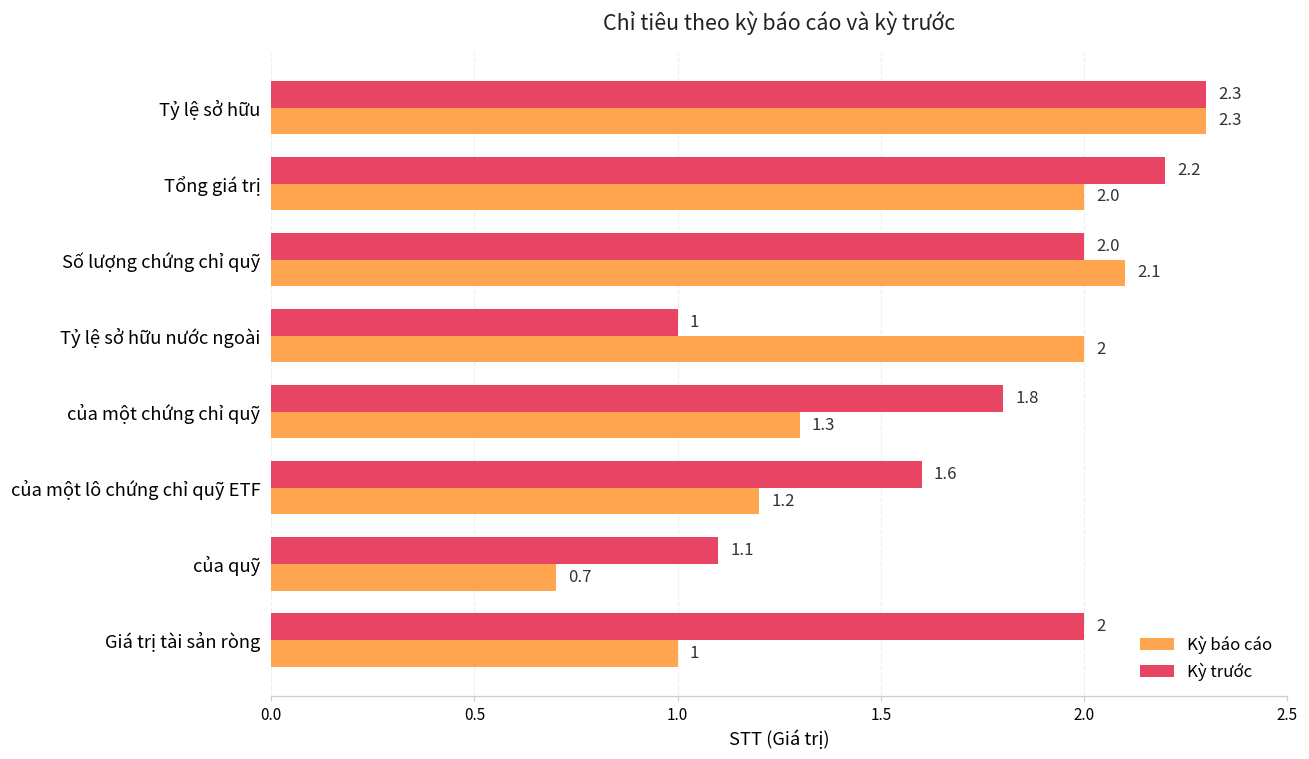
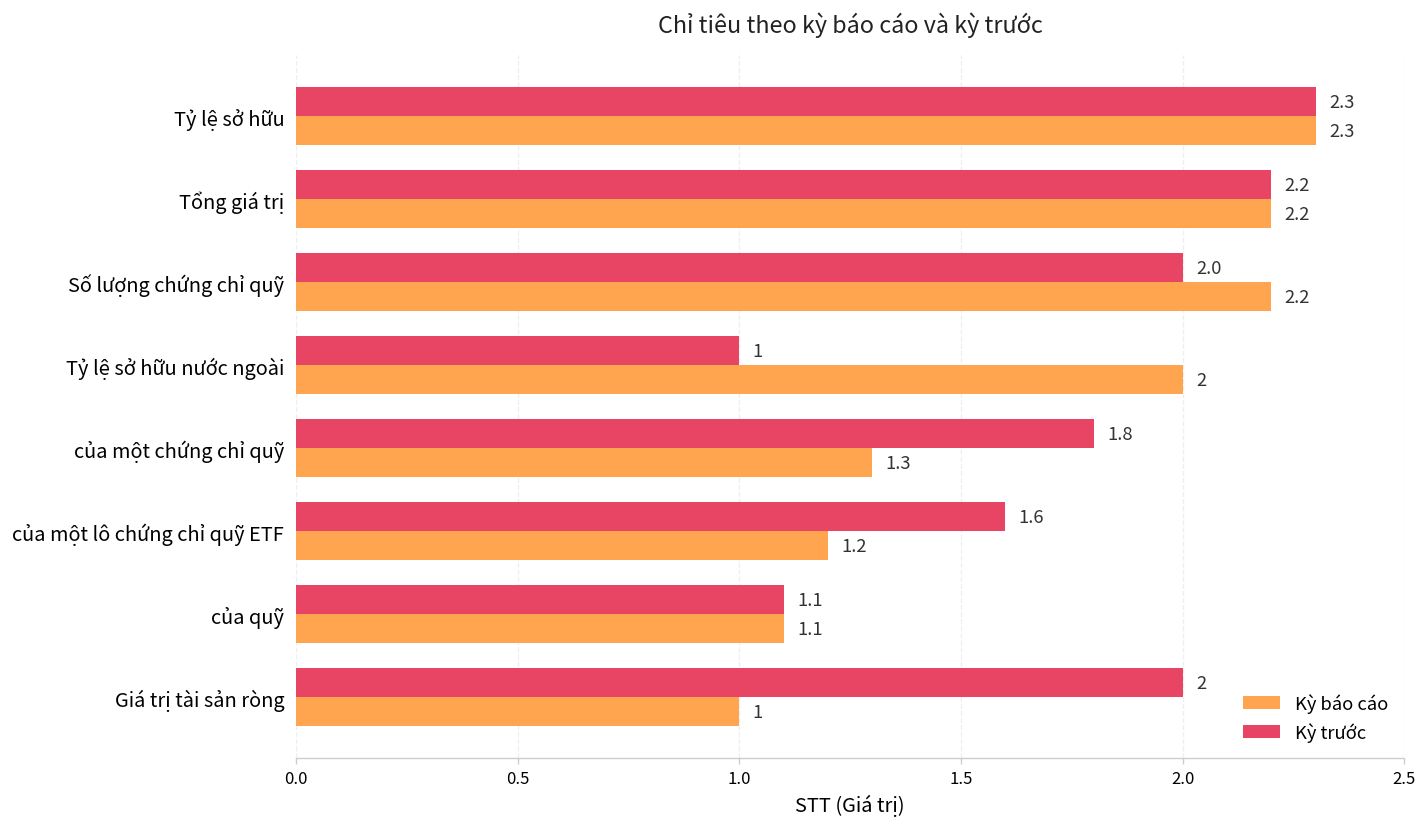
Kỳ báo cáo, Tổng giá trị: 2.0 -> 2.2
Kỳ báo cáo, Số lượng chứng chỉ quỹ: 2.1 -> 2.2
Kỳ báo cáo, của quỹ: 0.7 -> 1.1
